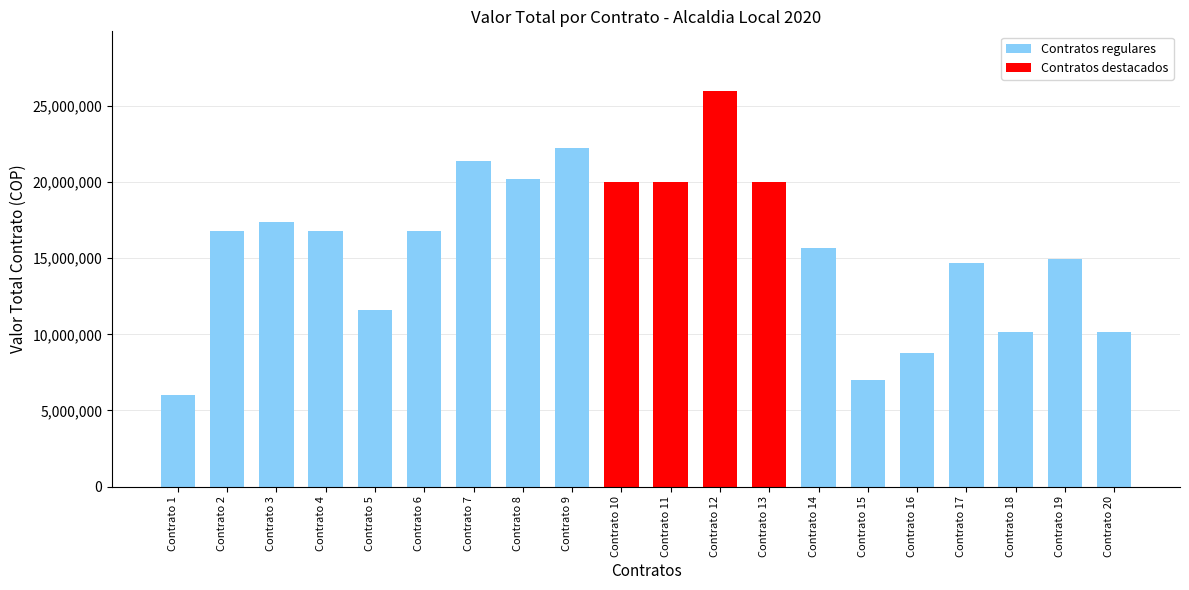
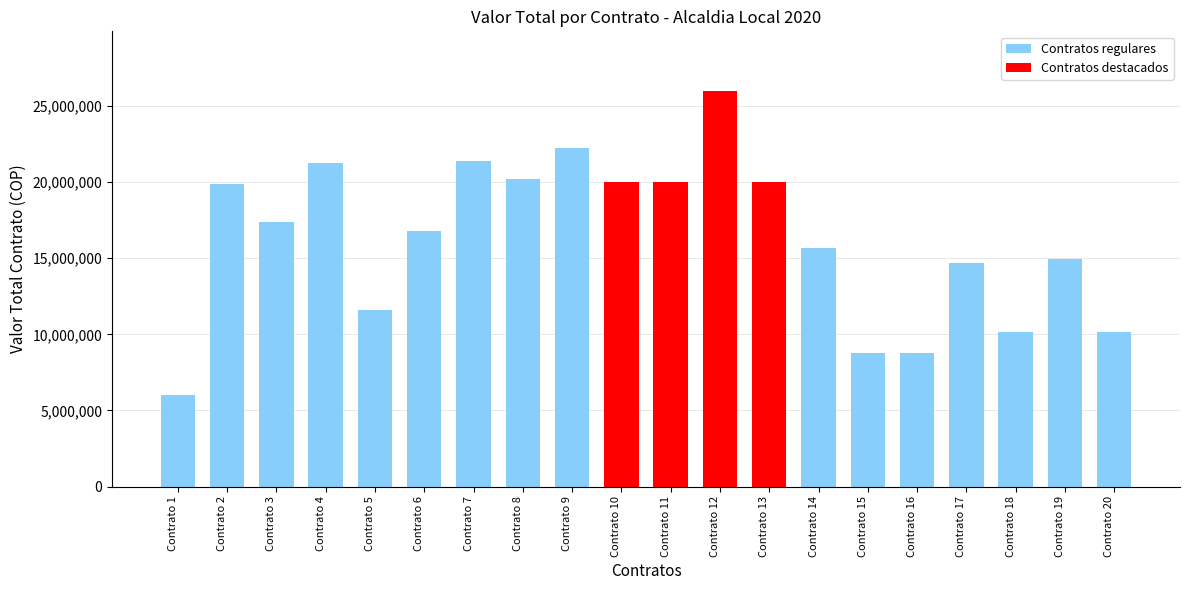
Contrato 2: 16,800,000 -> 19,900,000
Contrato 4: 16,800,000 -> 21,300,000
Contrato 15: 7,000,000 -> 8,800,000
